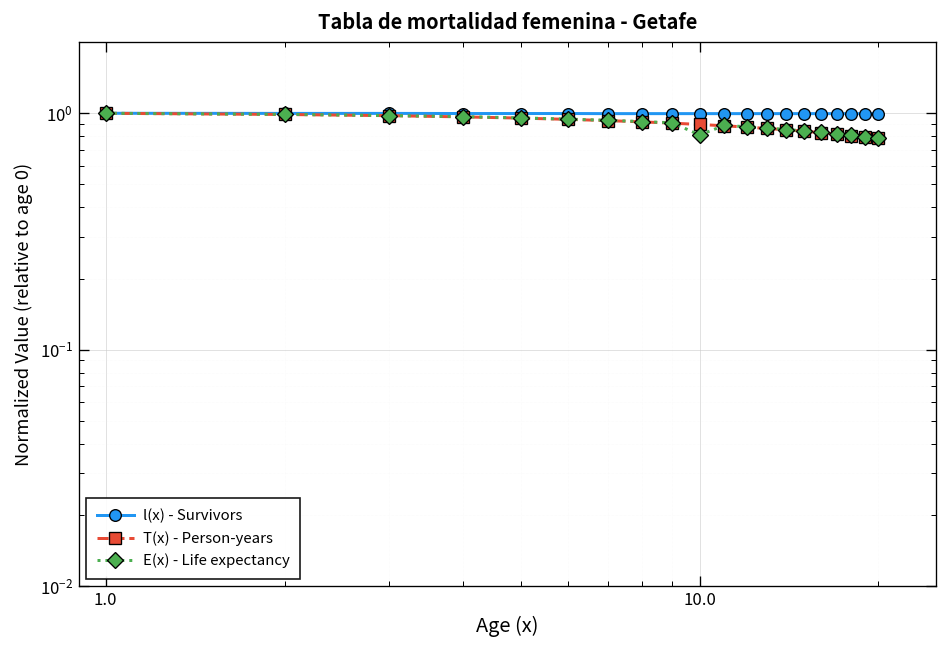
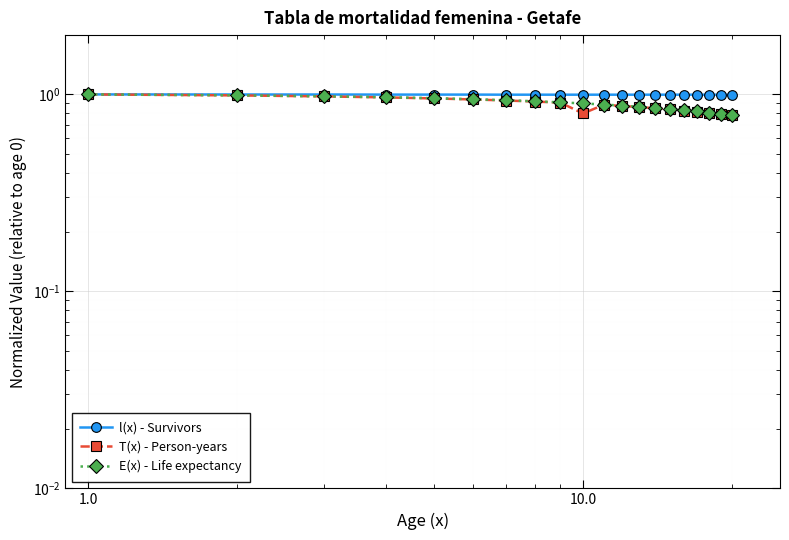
T(x) - Person-years, 10.0: 0.9 -> 0.80
E(x) - Life expectancy, 10.0: 0.81 -> 0.9
